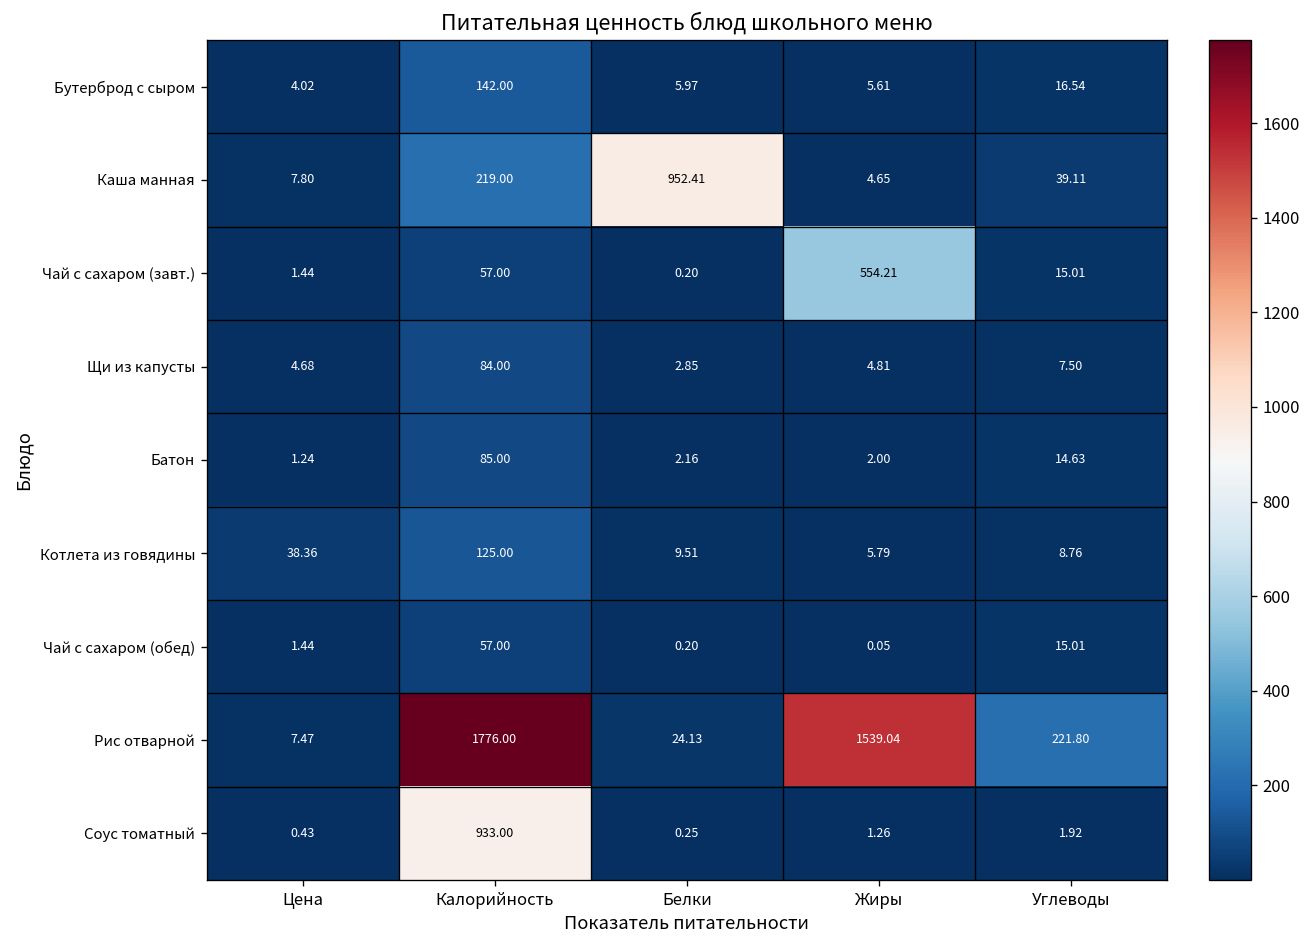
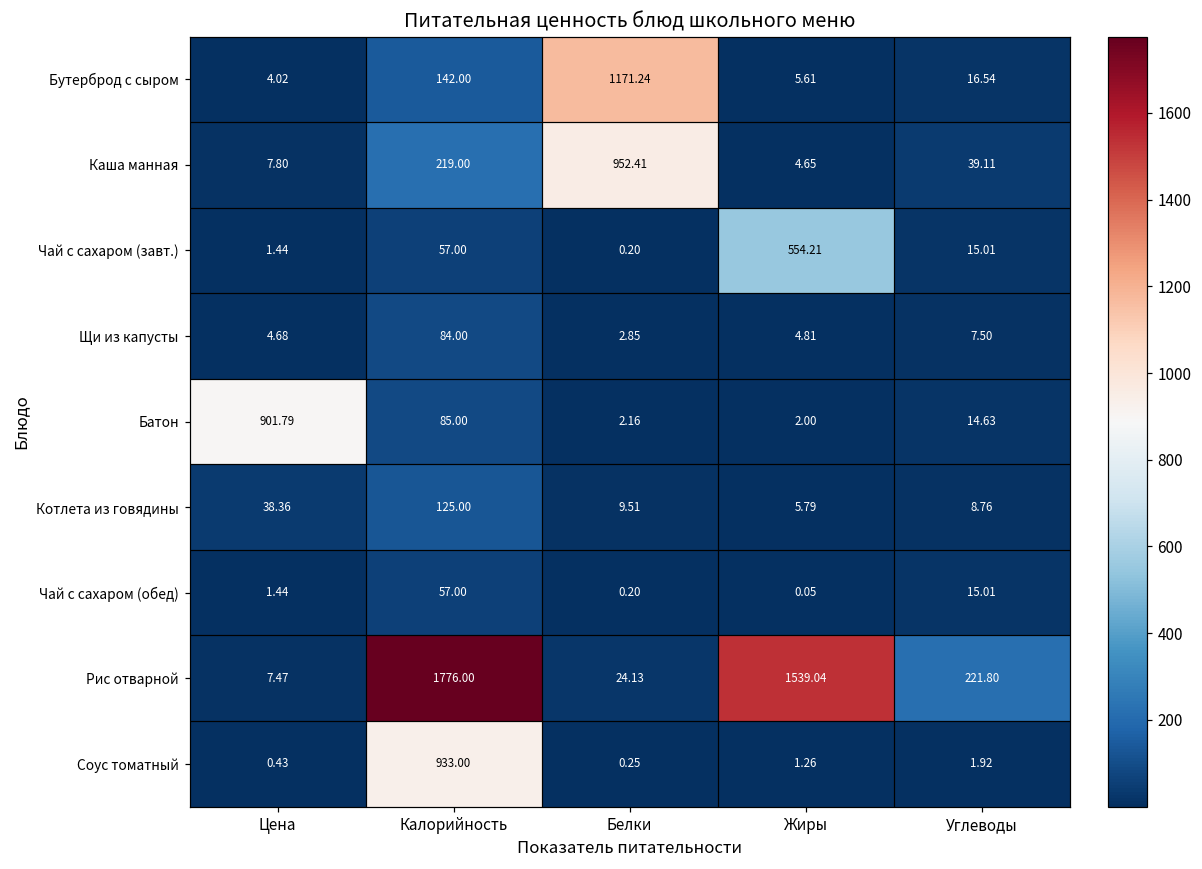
Бутерброд с сыром, Белки: 5.97 -> 1171.24
Батон, Цена: 1.24 -> 901.79
